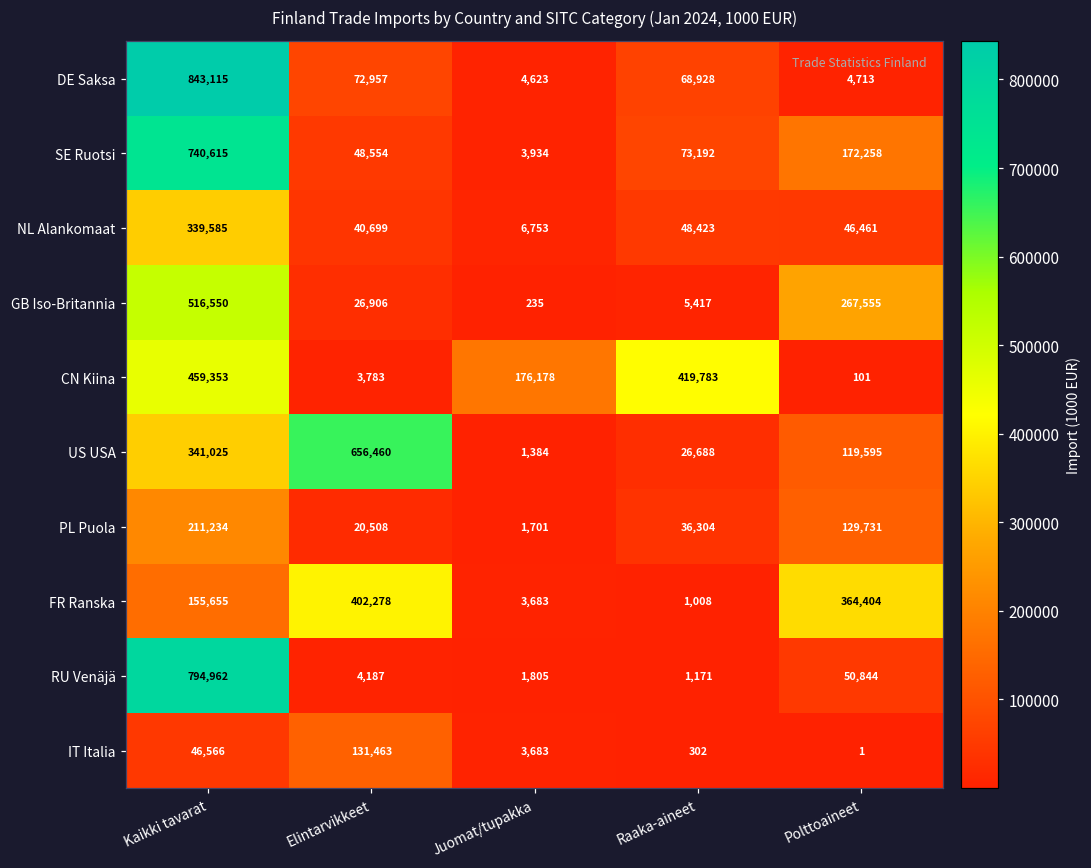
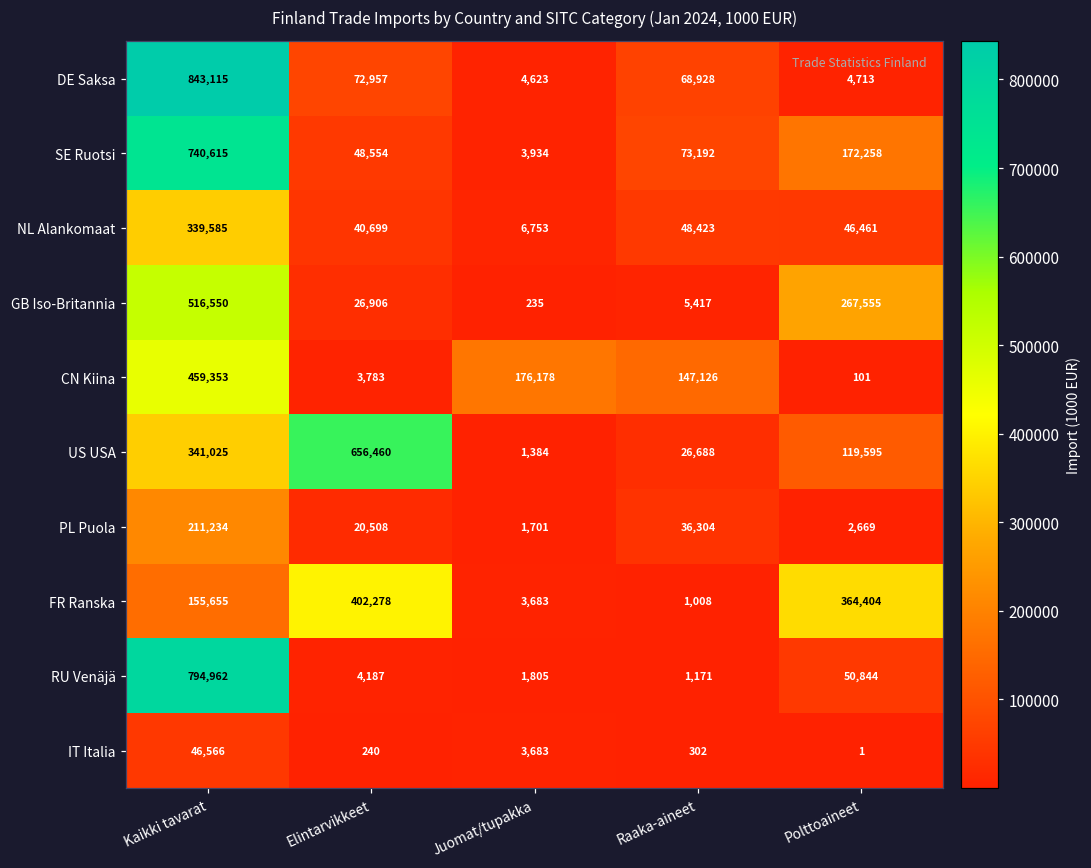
CN Kiina, Raaka-aineet: 419,783 -> 147,126
PL Puola, Polttoaineet: 129,731 -> 2,669
IT Italia, Elintarvikkeet: 131,463 -> 240
